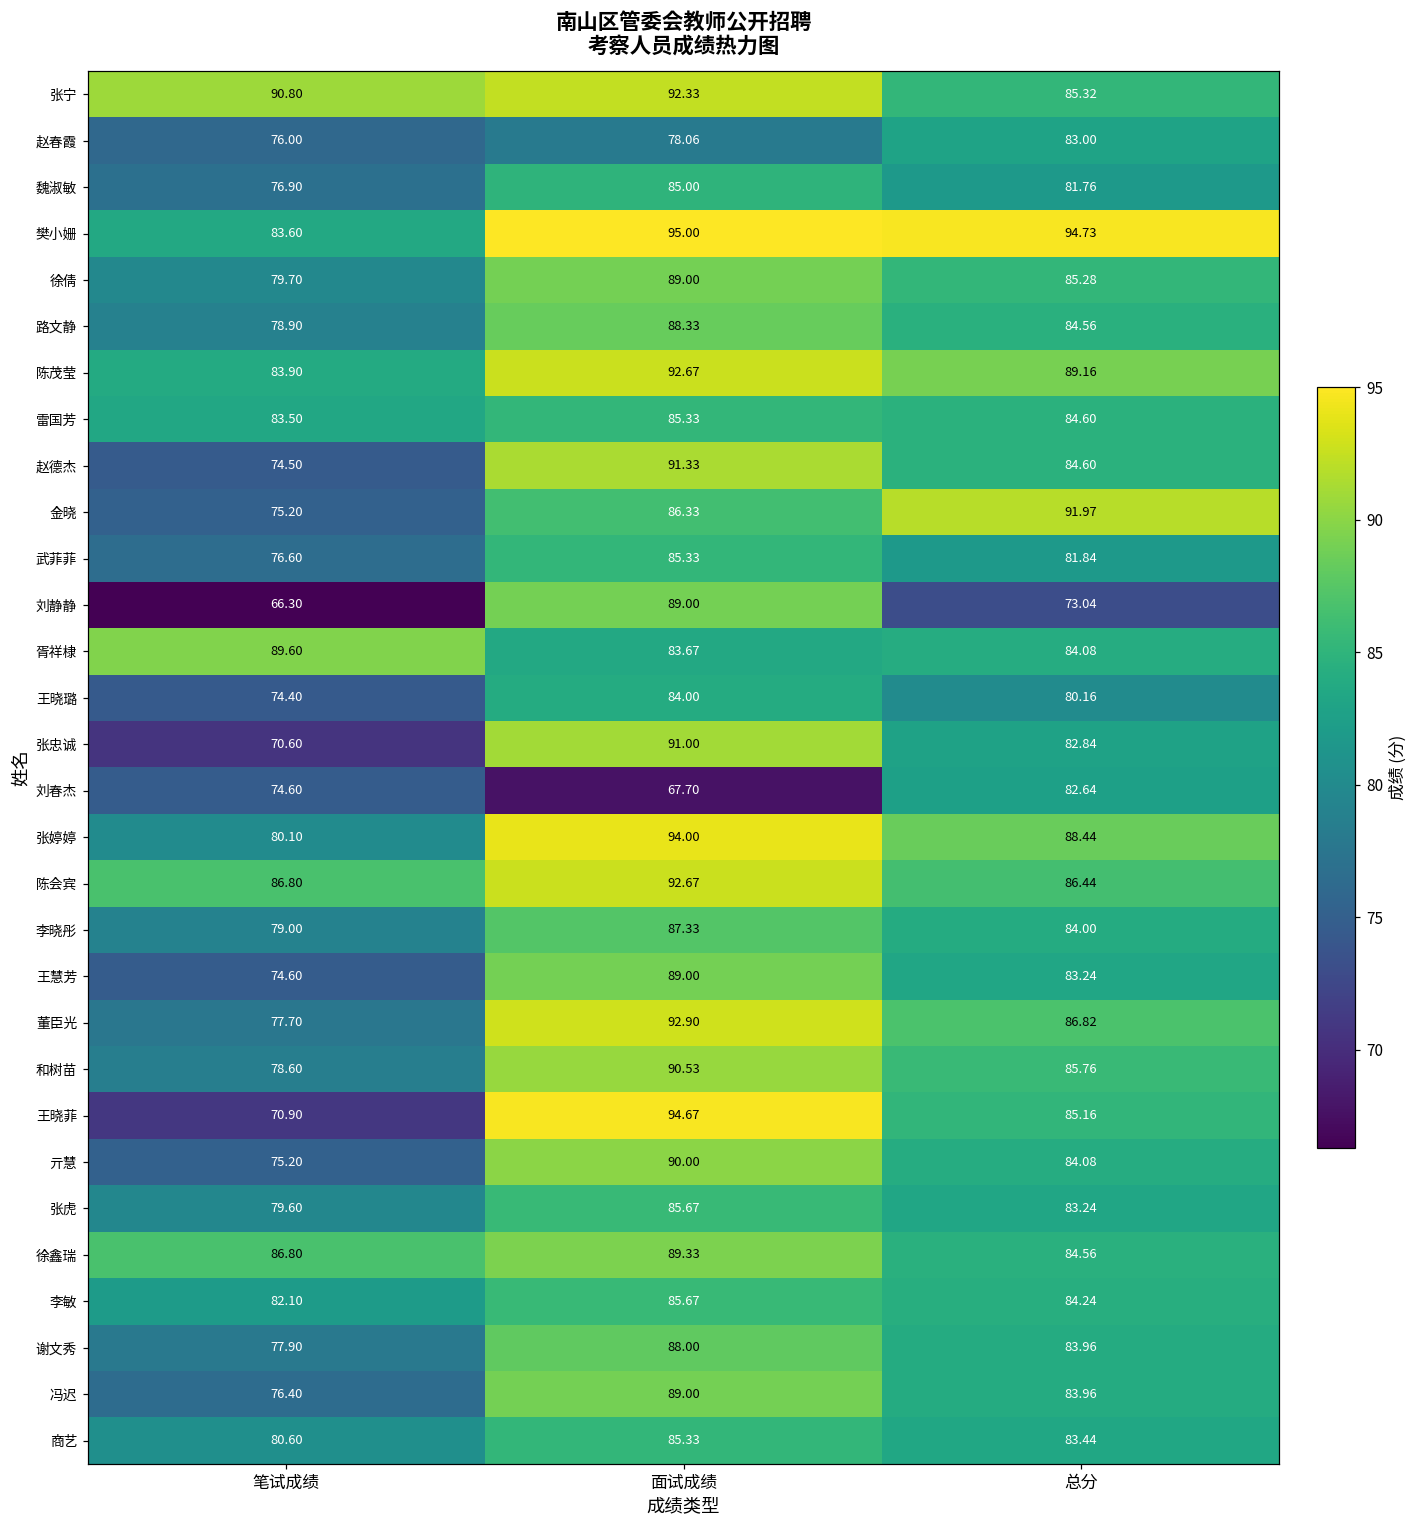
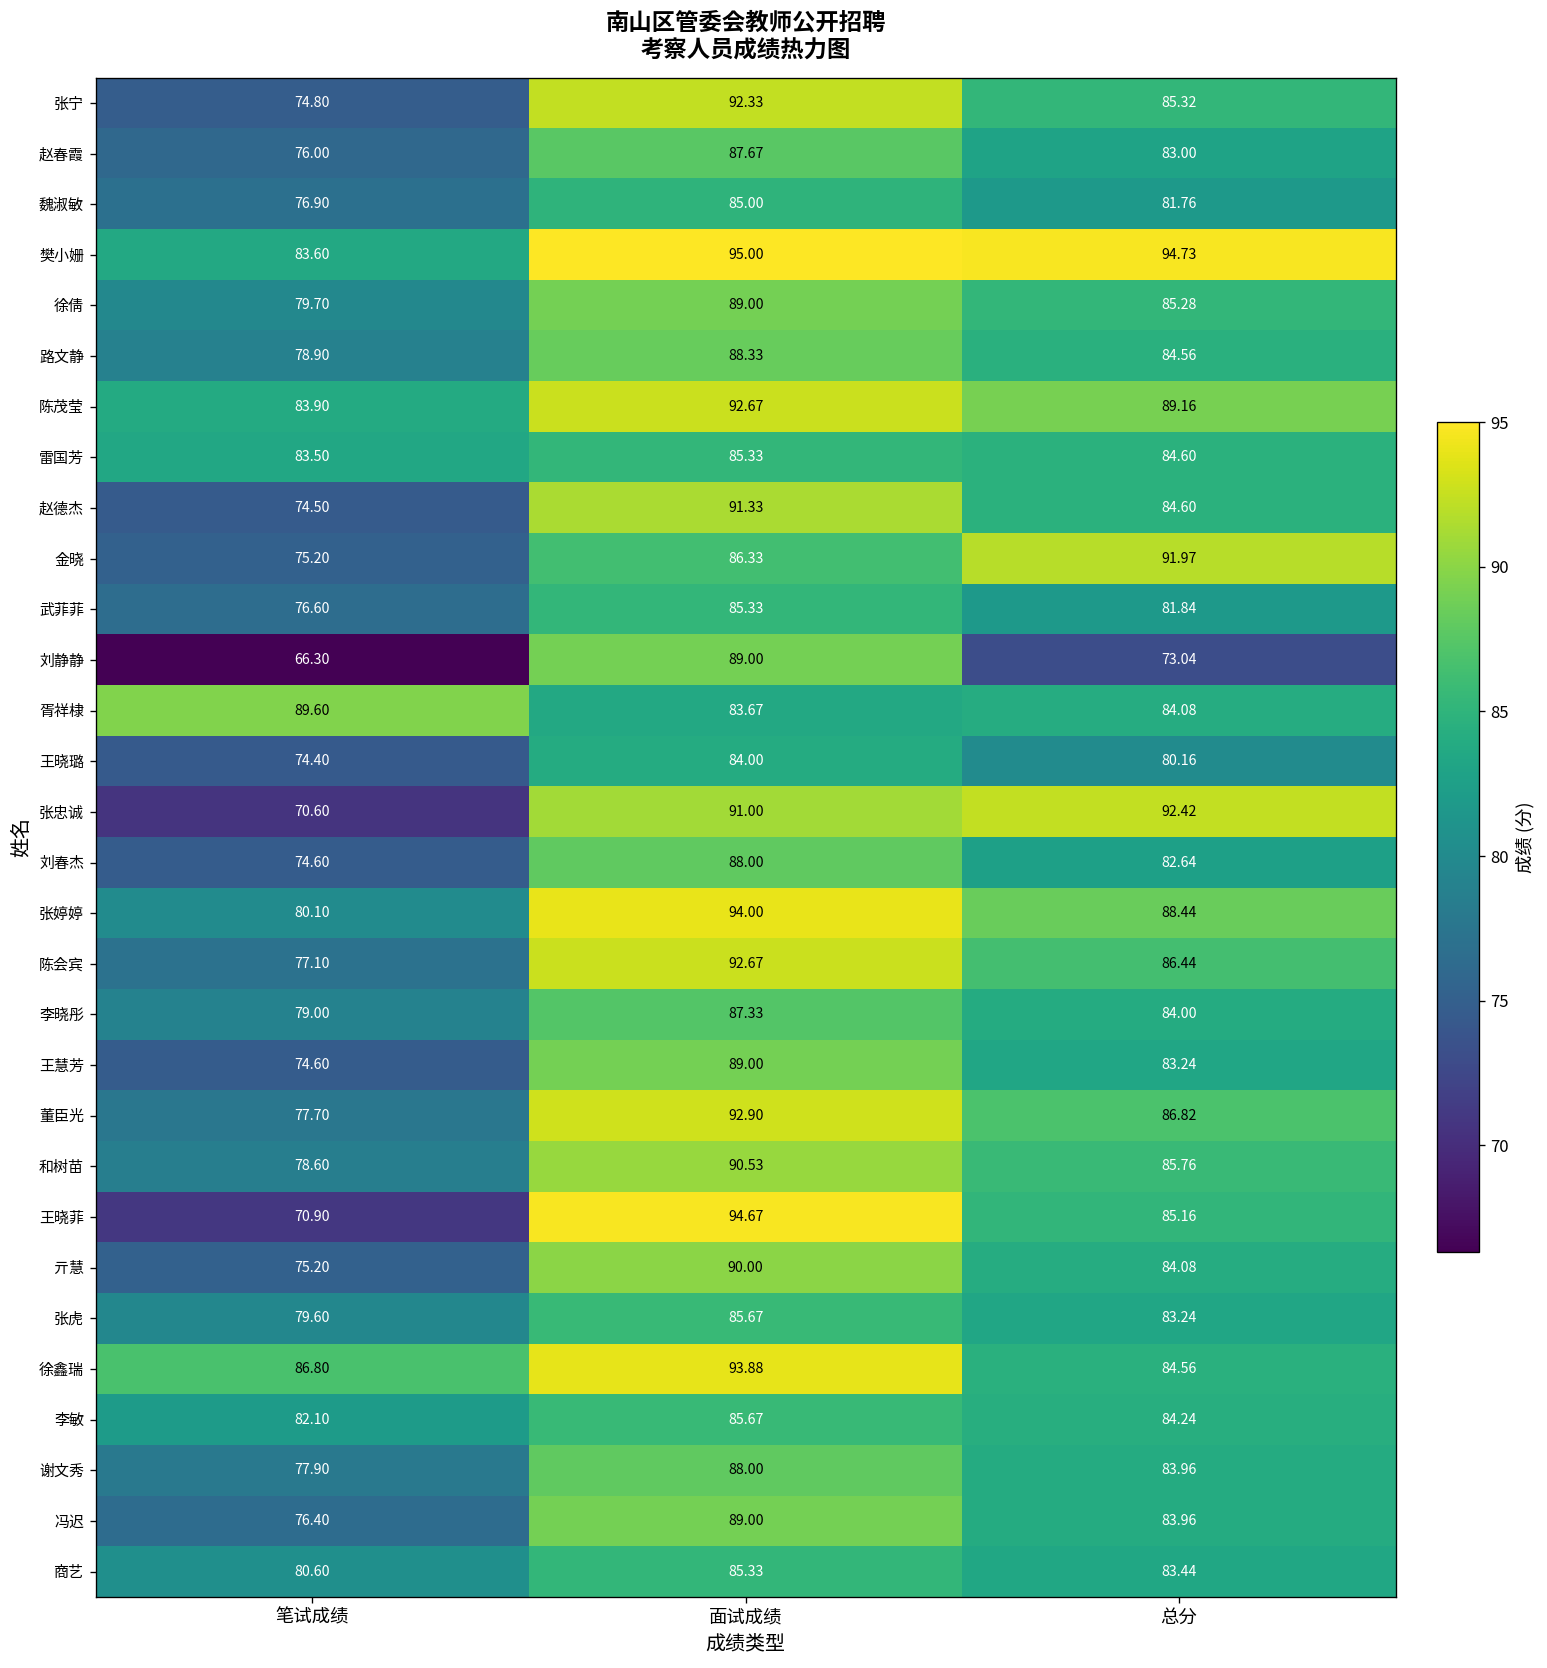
张宁, 笔试成绩: 90.80 -> 74.80
赵春霞, 面试成绩: 78.06 -> 87.67
张忠诚, 总分: 82.84 -> 92.42
刘春杰, 面试成绩: 67.70 -> 88.00
陈会宾, 笔试成绩: 86.80 -> 77.10
徐鑫瑞, 面试成绩: 89.33 -> 93.88
